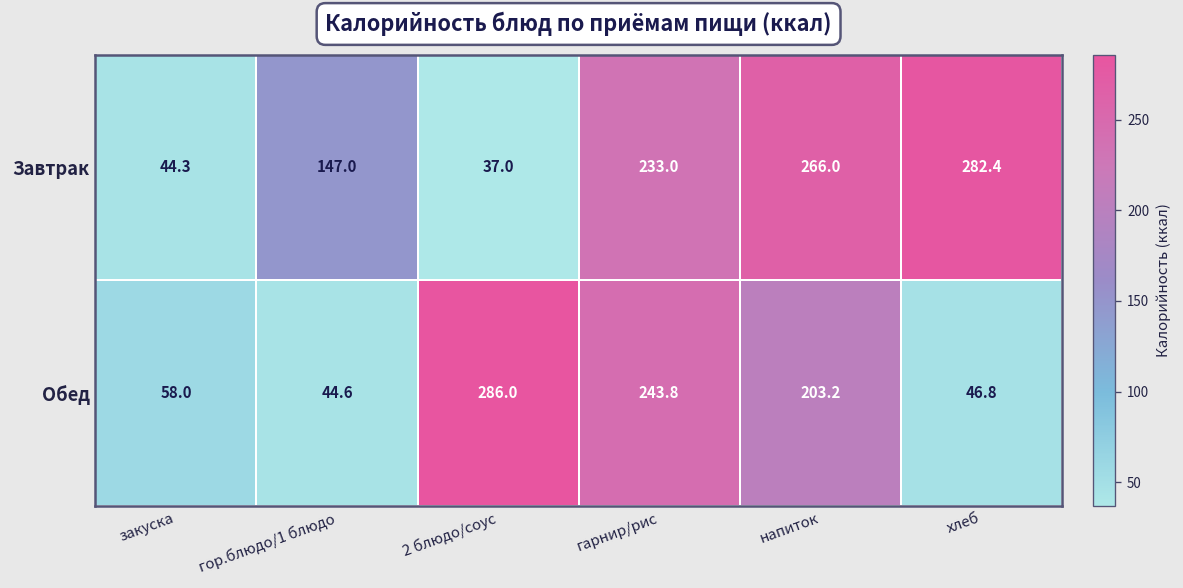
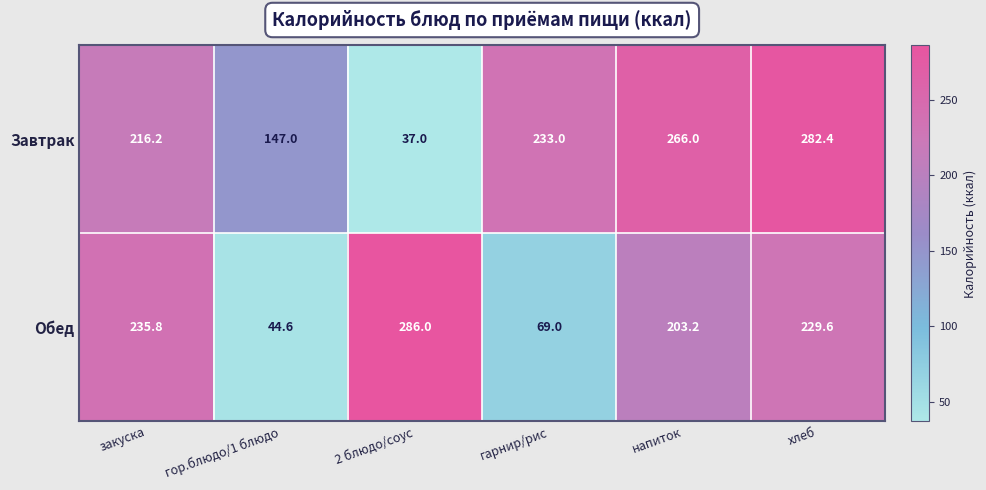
Завтрак, закуска: 44.3 -> 216.2
Обед, закуска: 58.0 -> 235.8
Обед, гарнир/рис: 243.8 -> 69.0
Обед, хлеб: 46.8 -> 229.6
